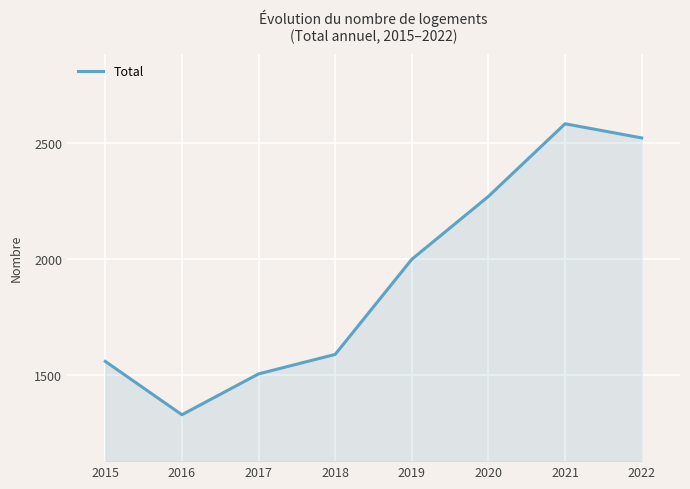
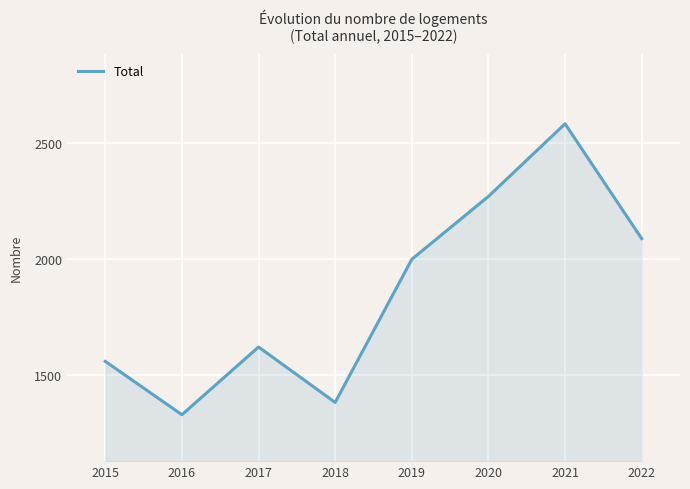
2017: 1500 -> 1620
2018: 1590 -> 1380
2022: 2520 -> 2090
